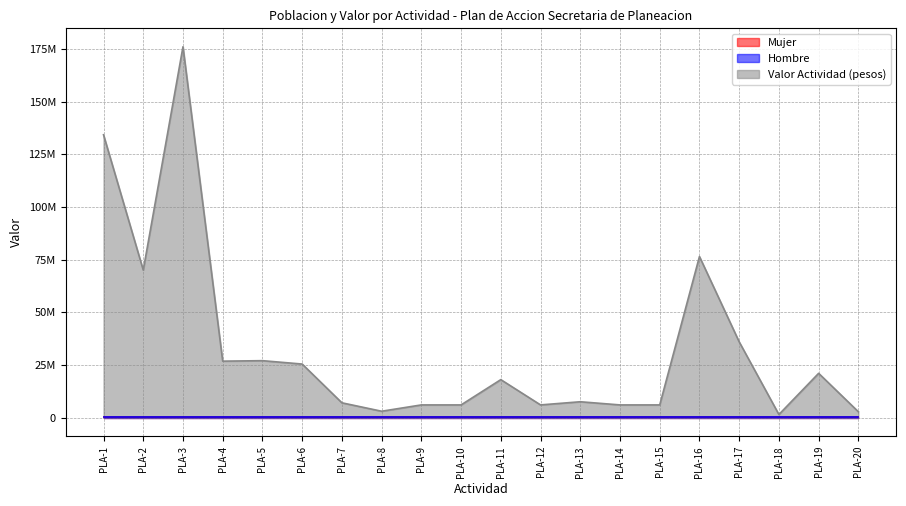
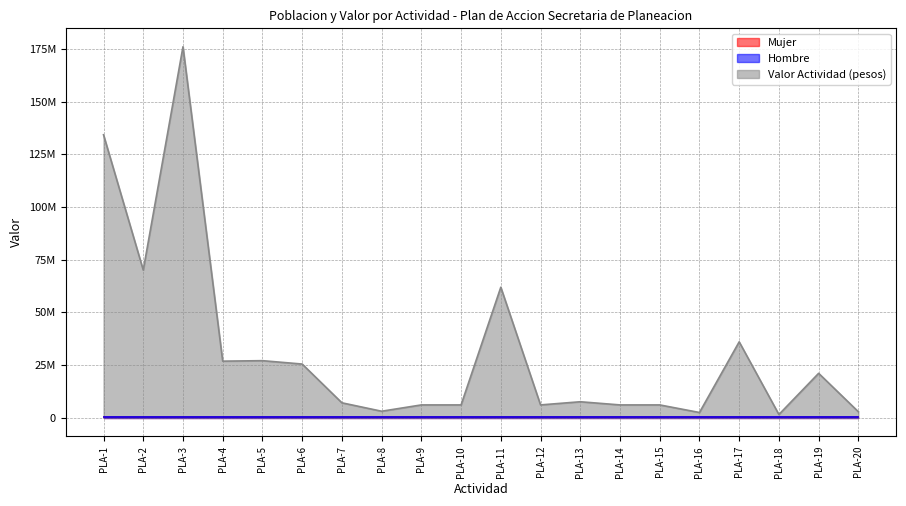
Valor Actividad (pesos), PLA-11: 18000000 -> 62000000
Valor Actividad (pesos), PLA-16: 76000000 -> 2000000
